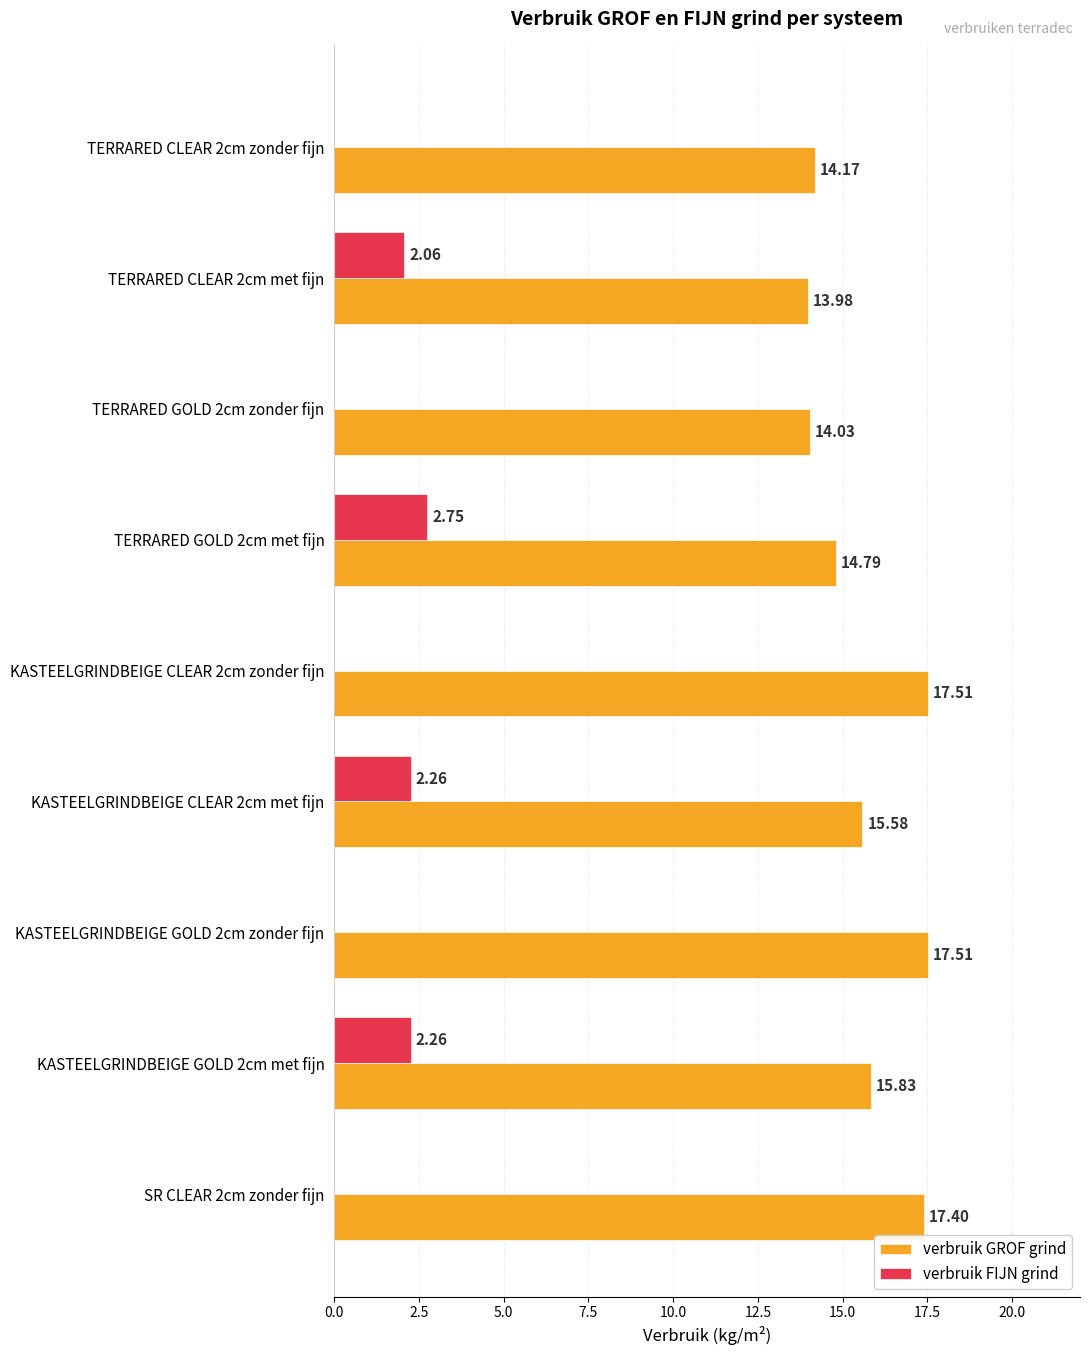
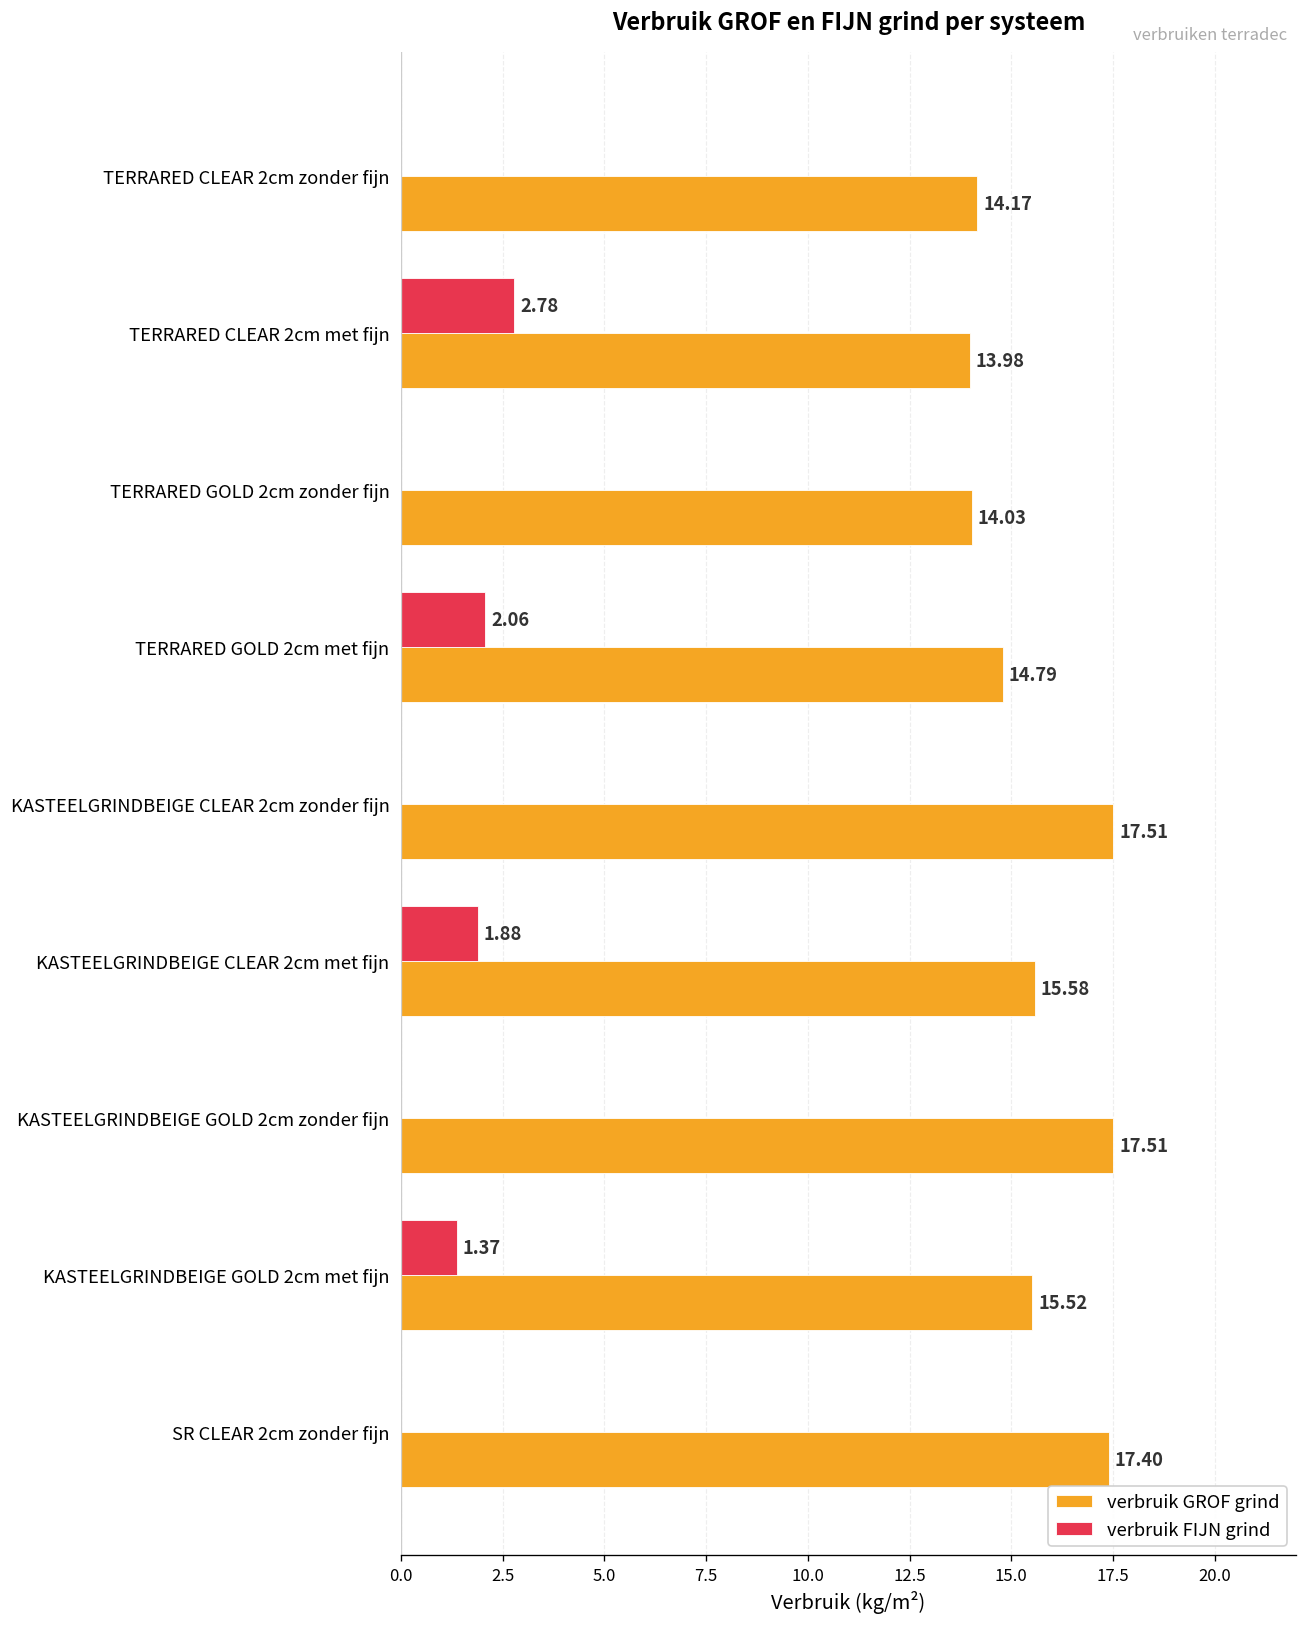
verbruik FIJN grind, TERRARED CLEAR 2cm met fijn: 2.06 -> 2.78
verbruik FIJN grind, TERRARED GOLD 2cm met fijn: 2.75 -> 2.06
verbruik FIJN grind, KASTEELGRINDBEIGE CLEAR 2cm met fijn: 2.26 -> 1.88
verbruik FIJN grind, KASTEELGRINDBEIGE GOLD 2cm met fijn: 2.26 -> 1.37
verbruik GROF grind, KASTEELGRINDBEIGE GOLD 2cm met fijn: 15.83 -> 15.52
